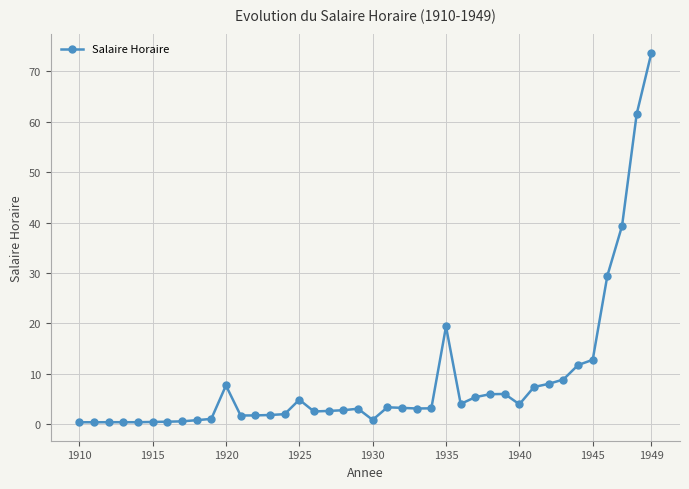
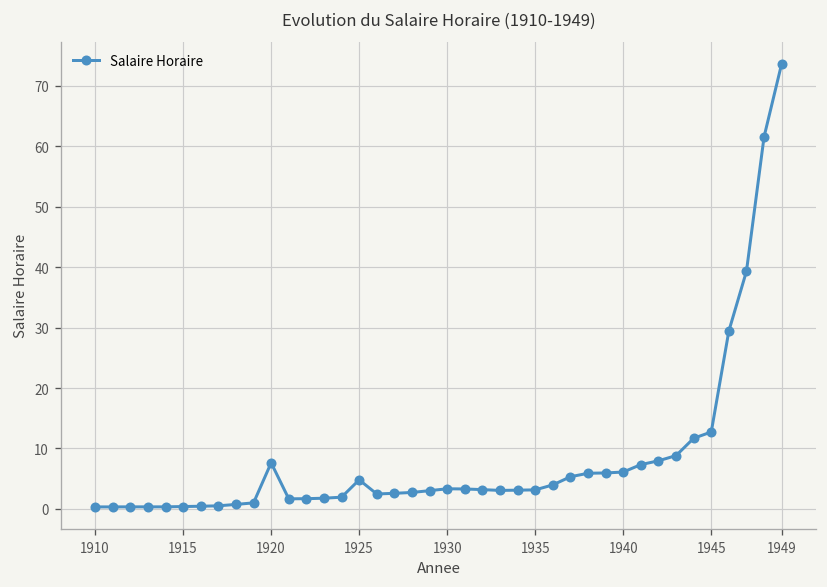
1930: 1 -> 3
1935: 19 -> 3
1940: 4 -> 6
